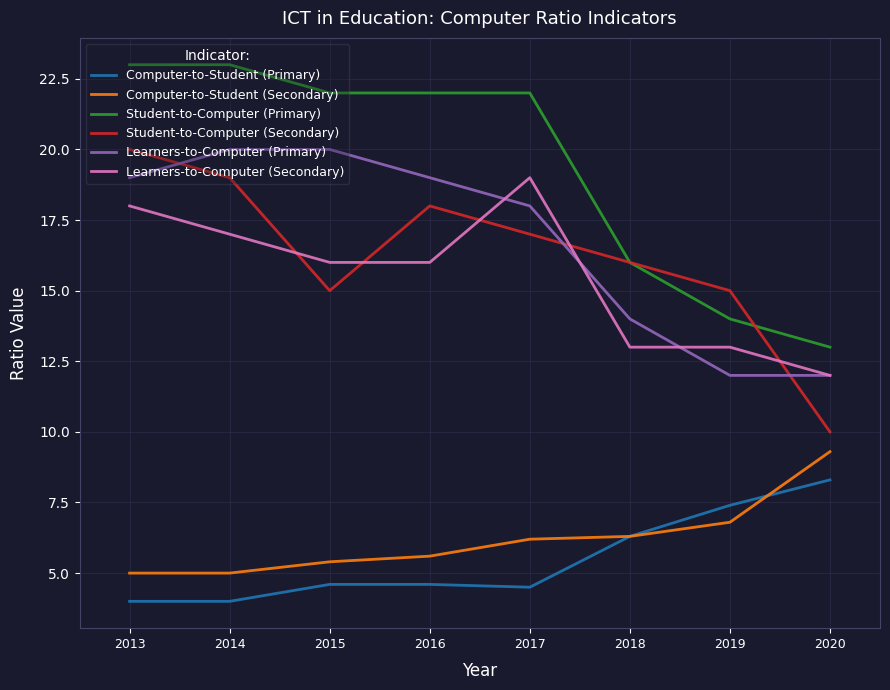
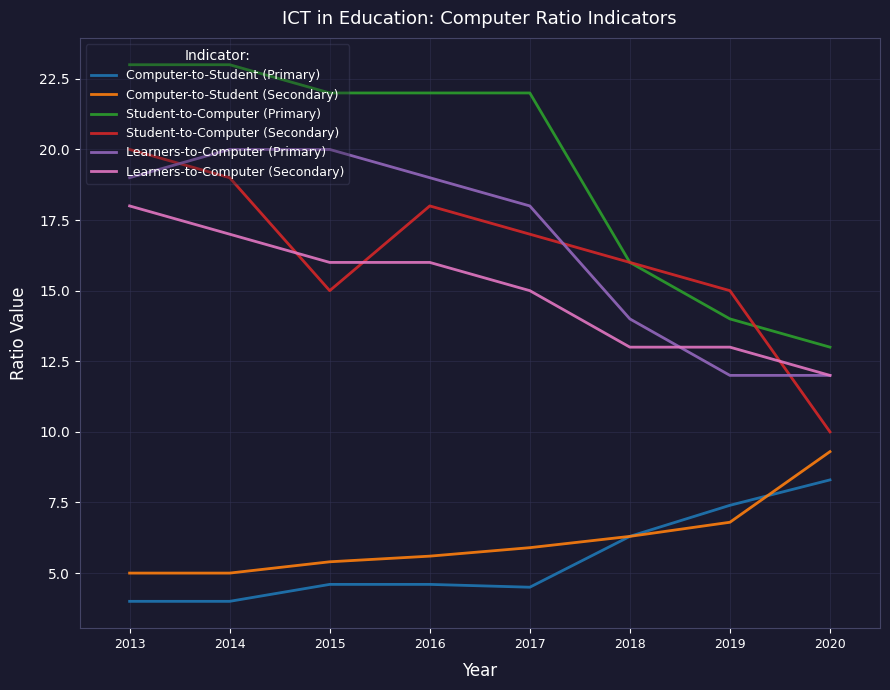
Computer-to-Student (Secondary), 2017: 6.2 -> 5.9
Learners-to-Computer (Secondary), 2017: 19 -> 15
